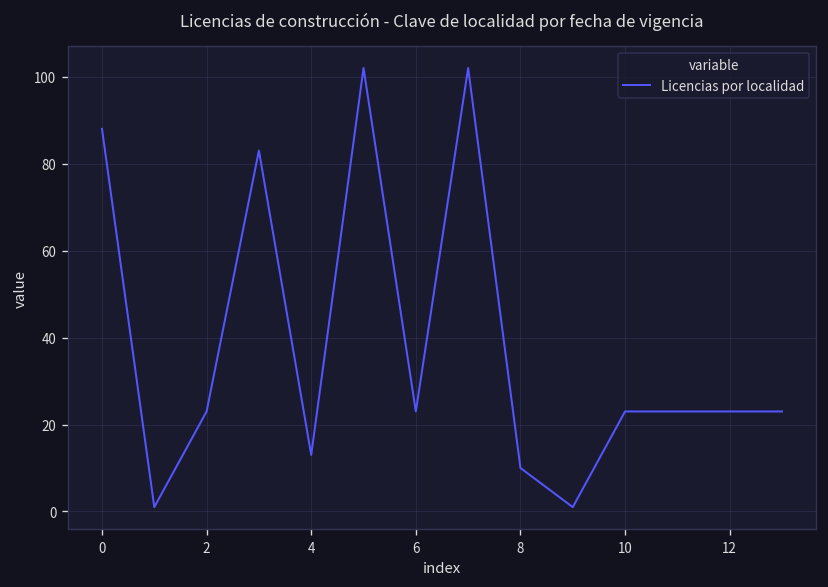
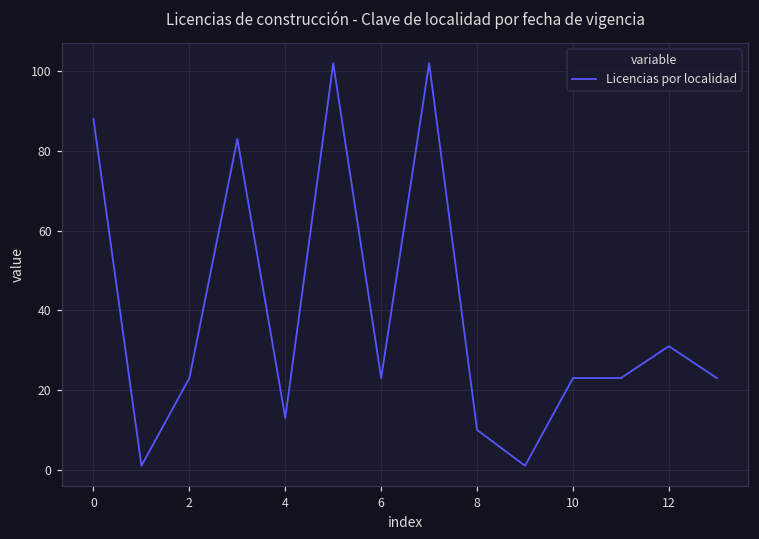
12: 23 -> 31
